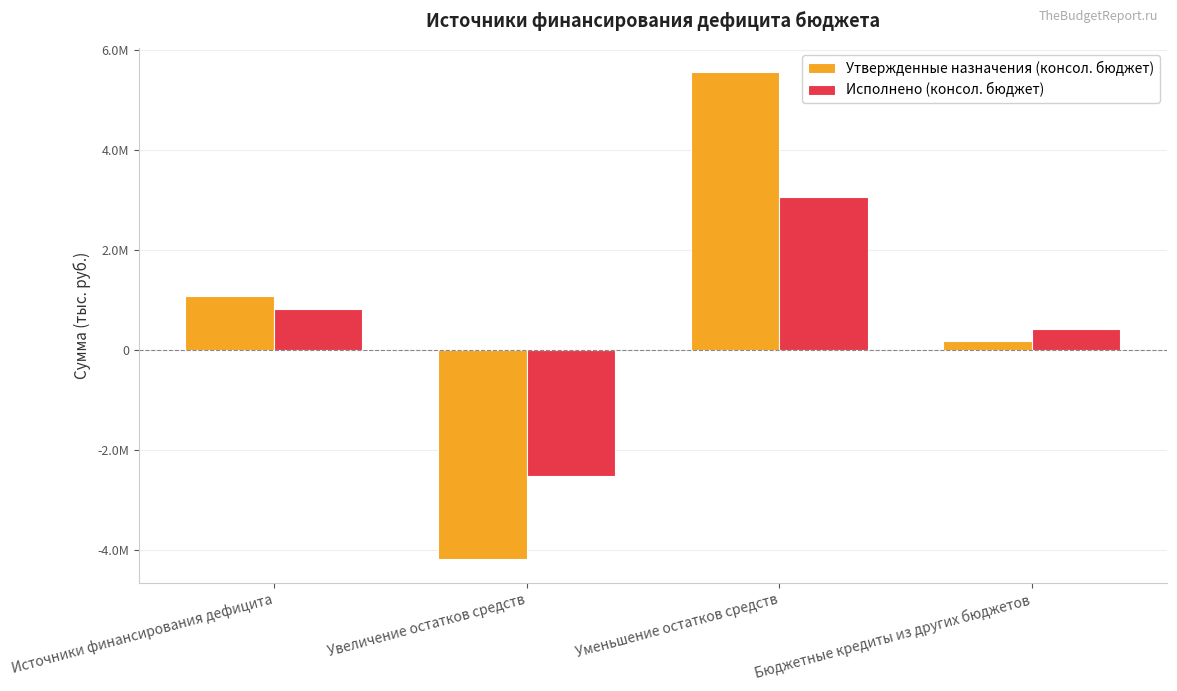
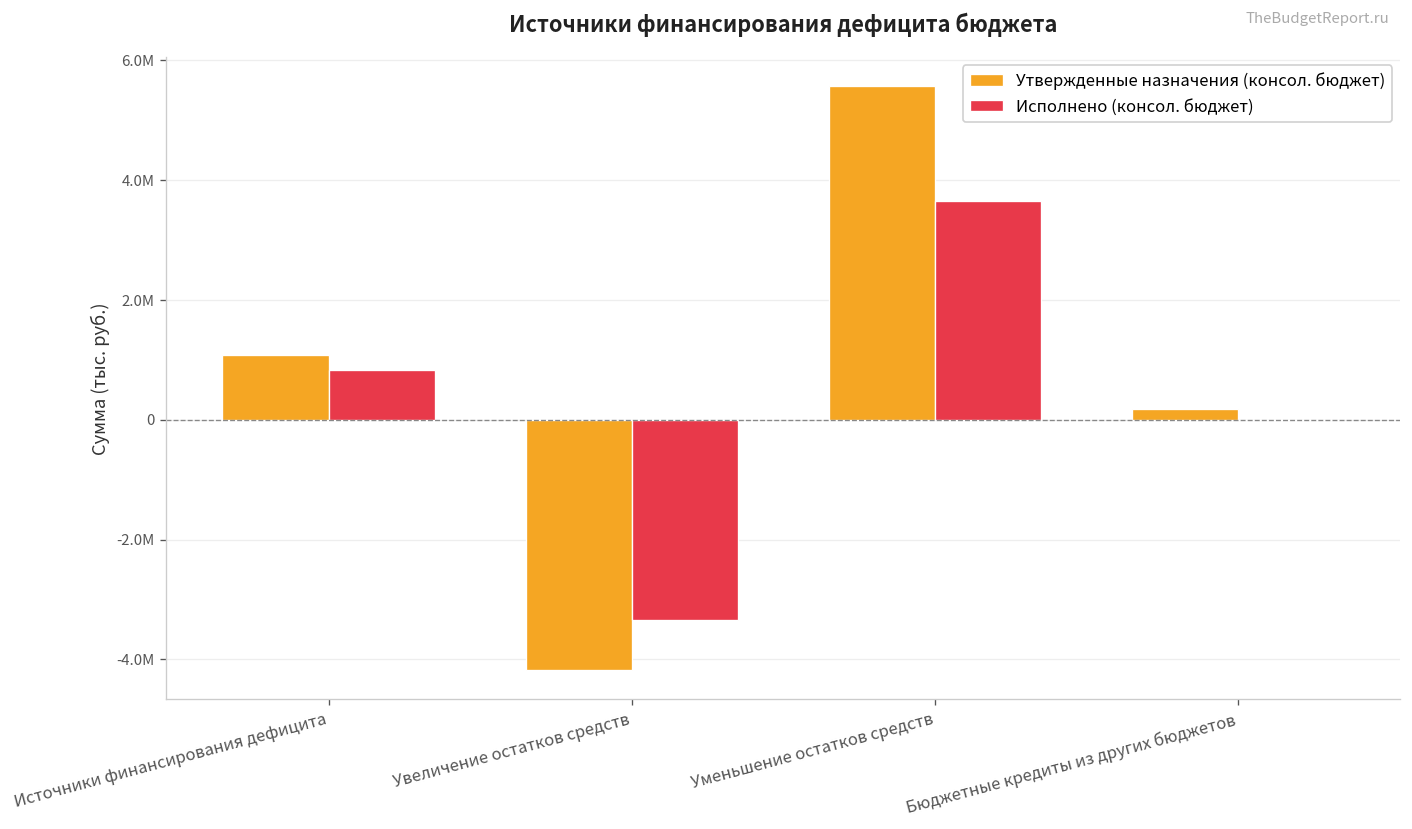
Исполнено (консол. бюджет), Увеличение остатков средств: -2500000 -> -3300000
Исполнено (консол. бюджет), Уменьшение остатков средств: 3100000 -> 3600000
Исполнено (консол. бюджет), Бюджетные кредиты из других бюджетов: 400000 -> 0
